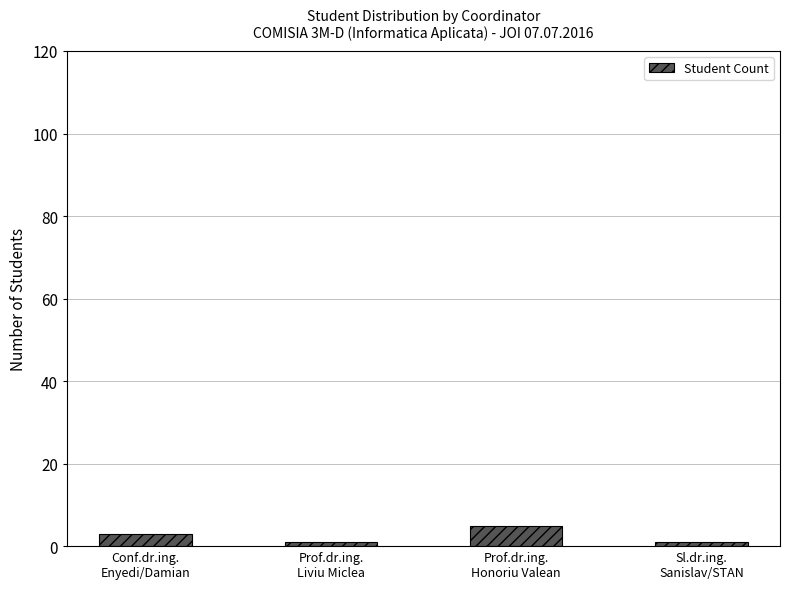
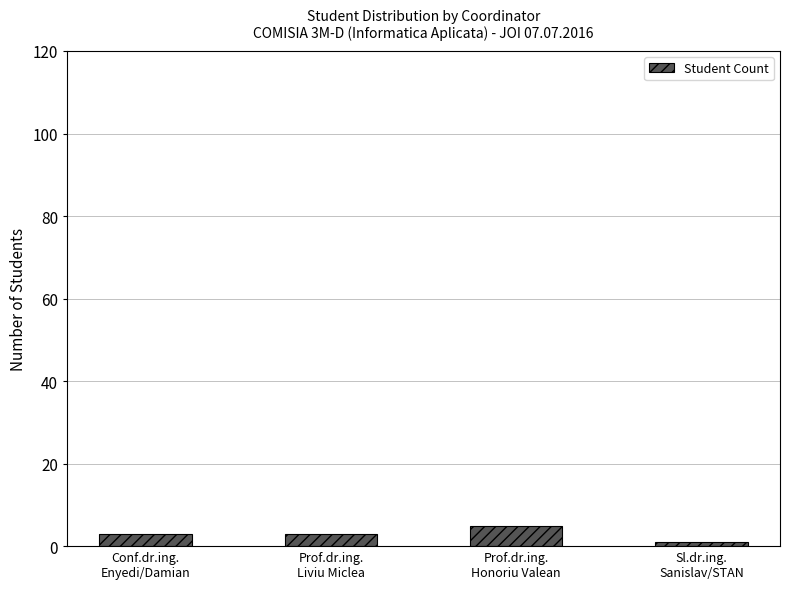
Prof.dr.ing. Liviu Miclea: 1 -> 3
